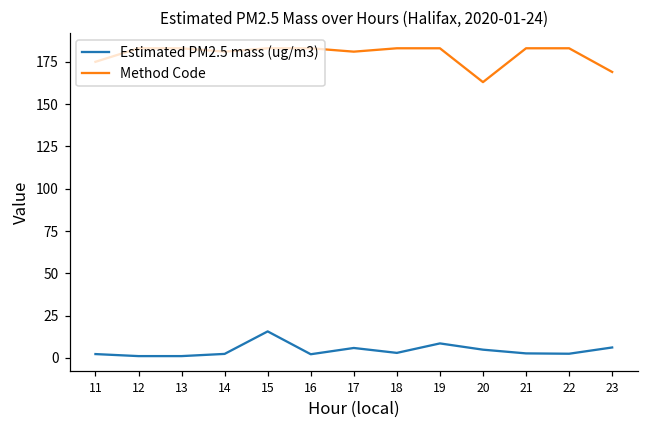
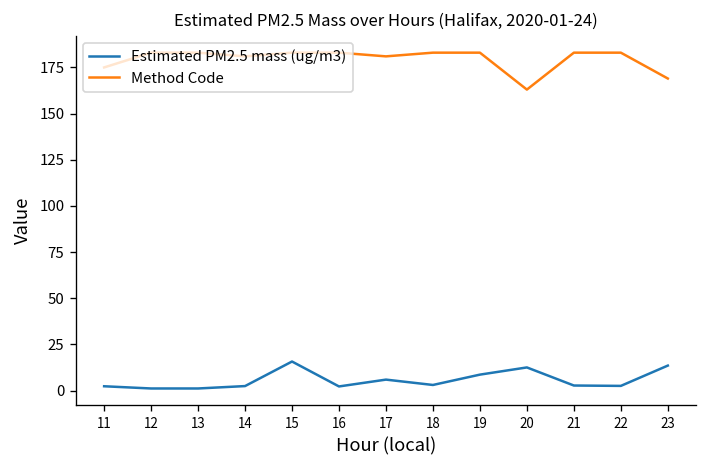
Estimated PM2.5 mass (ug/m3), 20: 5 -> 13
Estimated PM2.5 mass (ug/m3), 23: 6 -> 14
